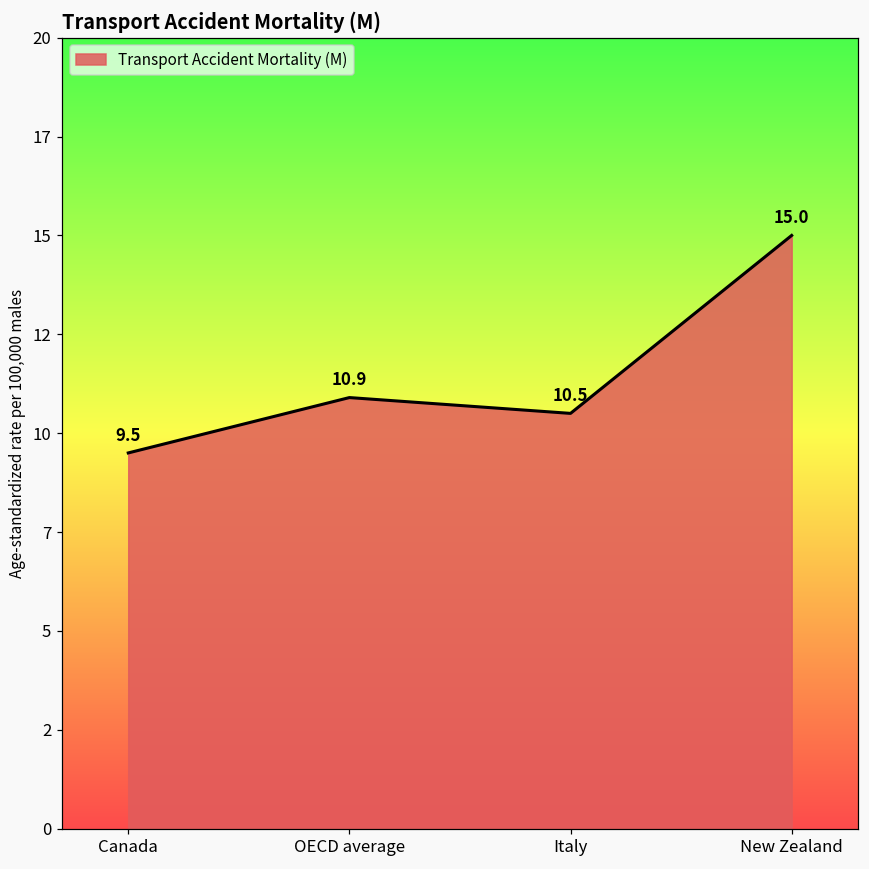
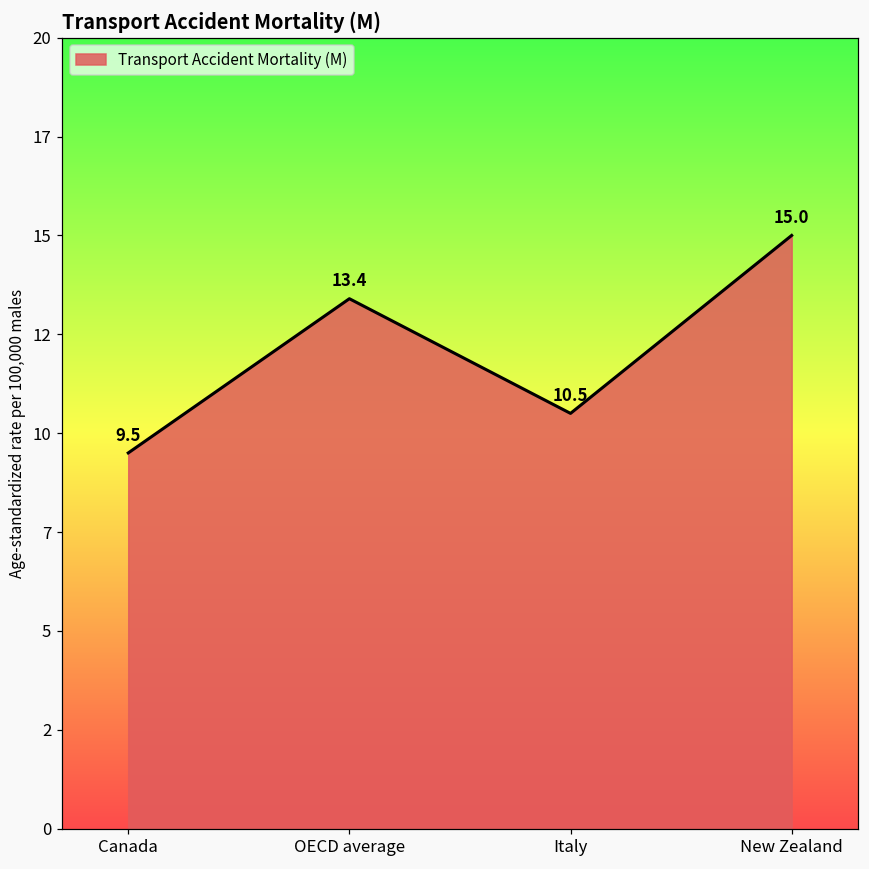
OECD average: 10.9 -> 13.4
